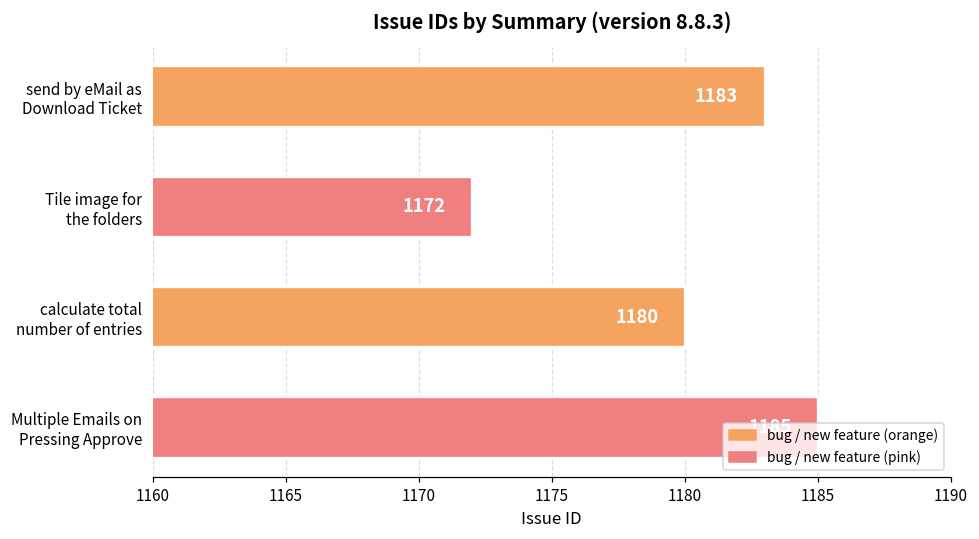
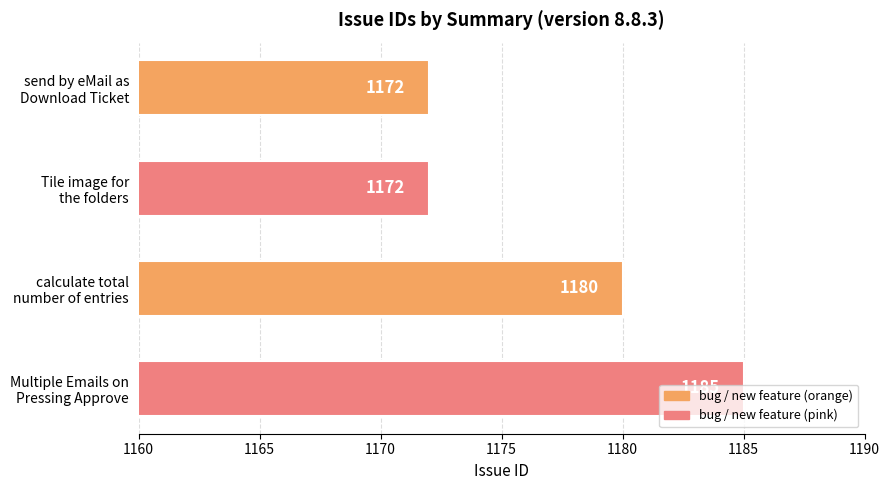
send by eMail as Download Ticket: 1183 -> 1172
